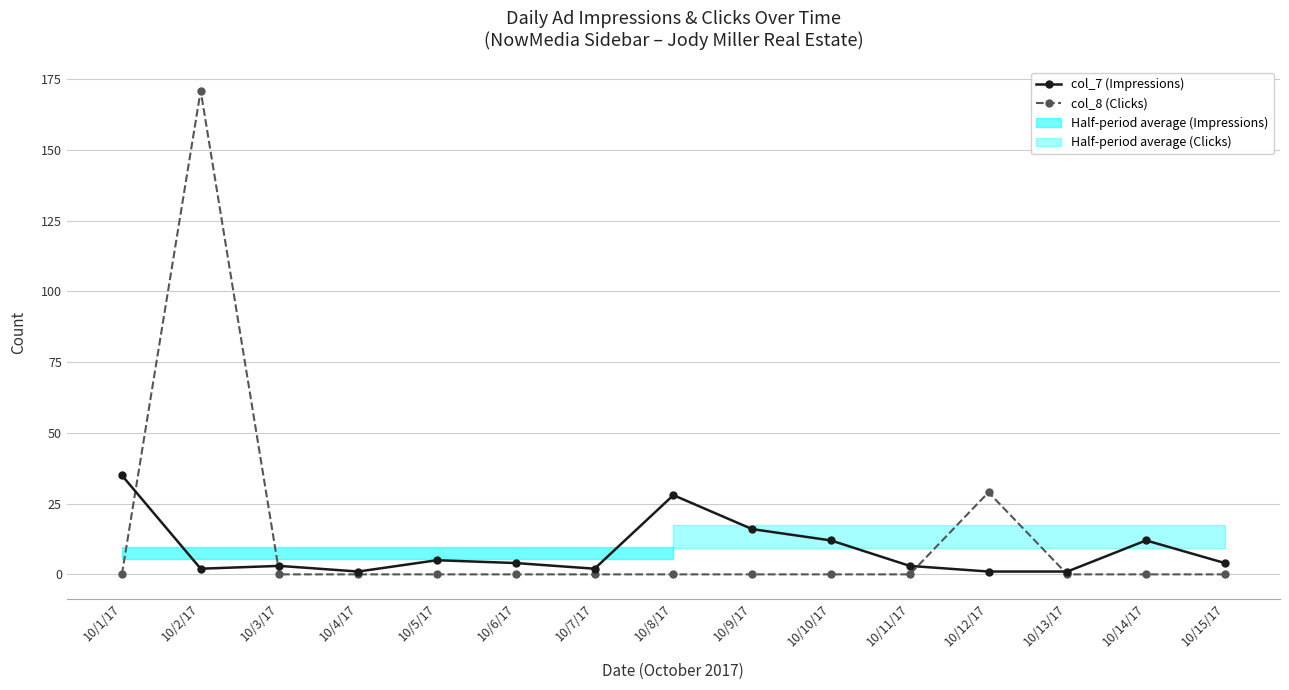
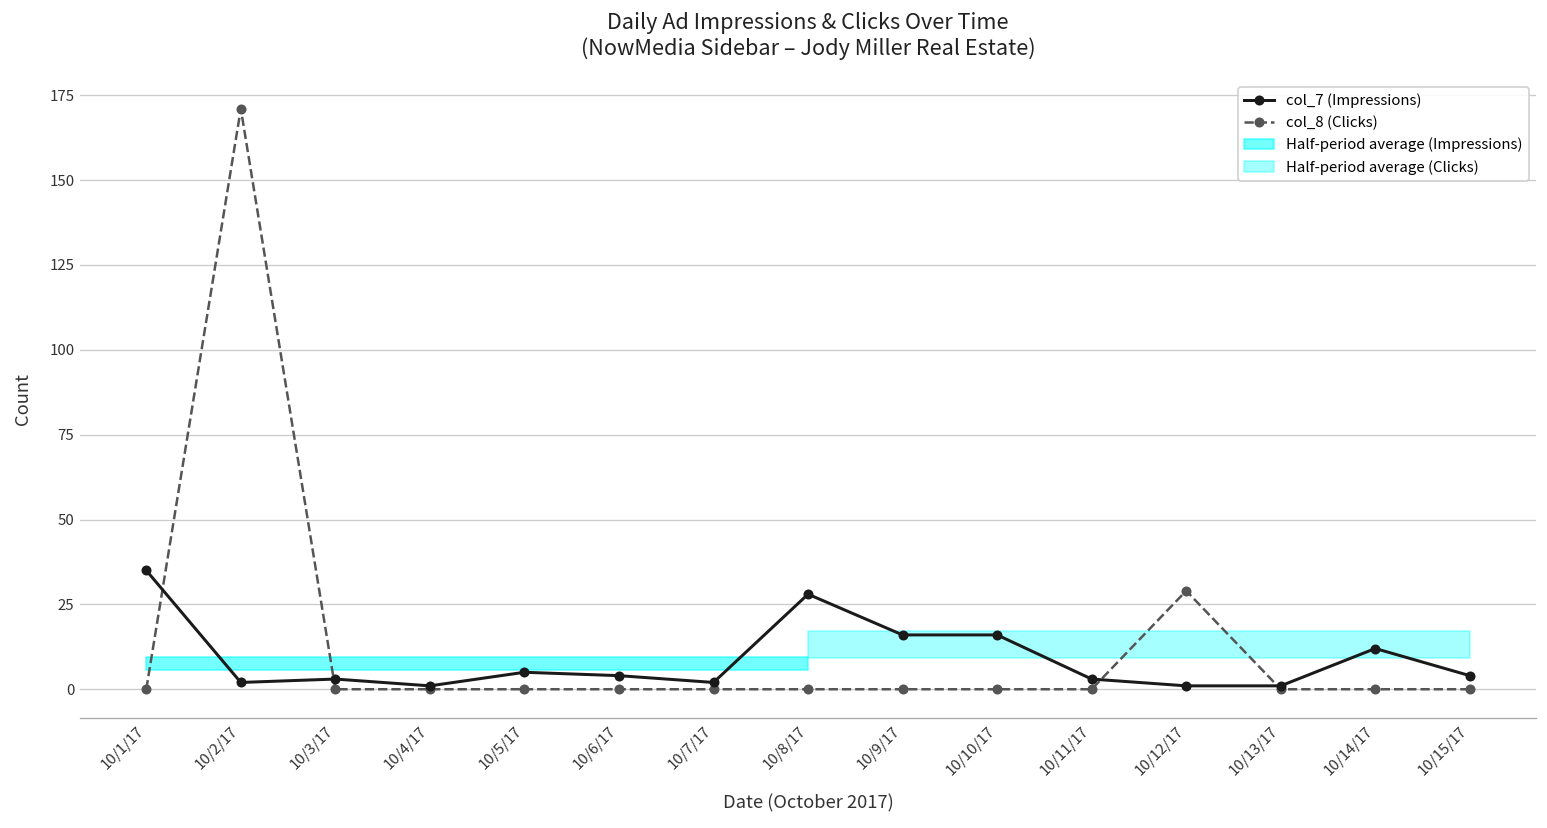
col_7 (Impressions), 10/10/17: 12 -> 16
